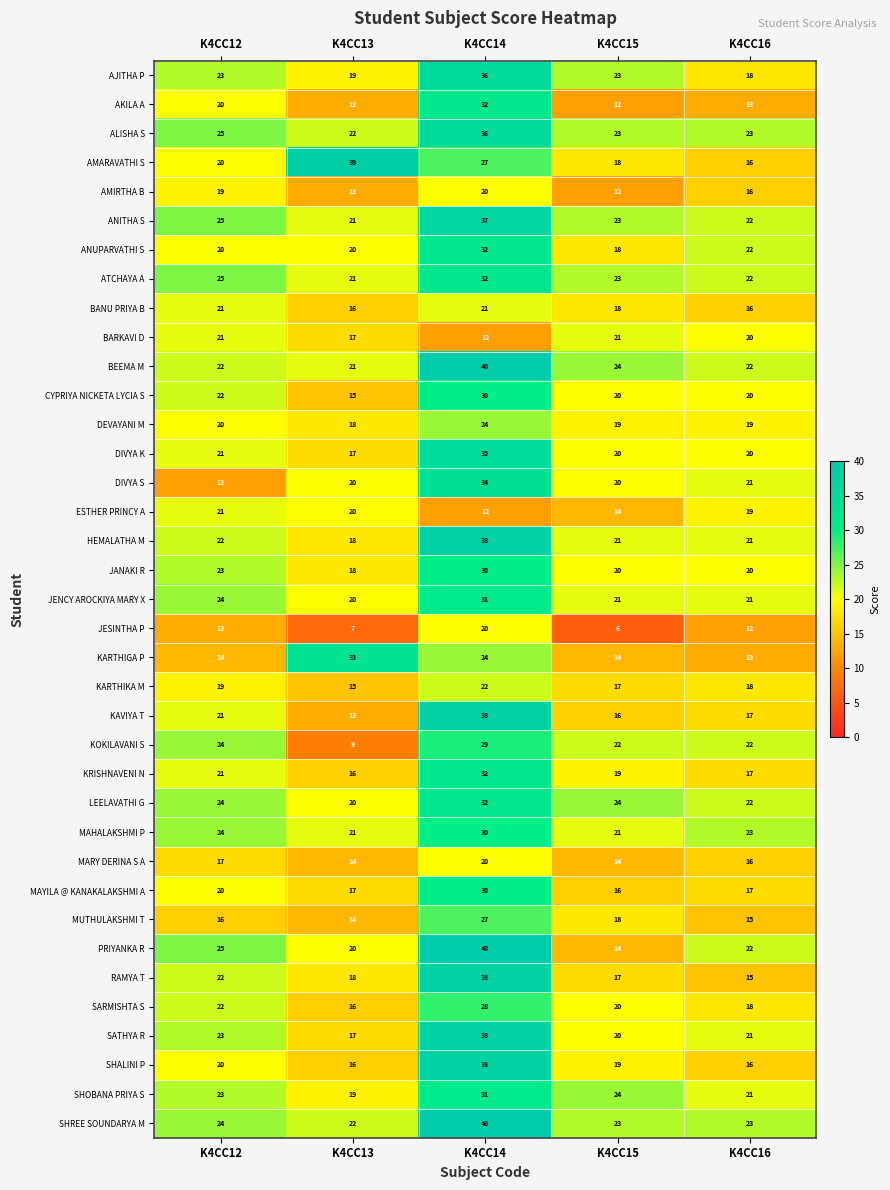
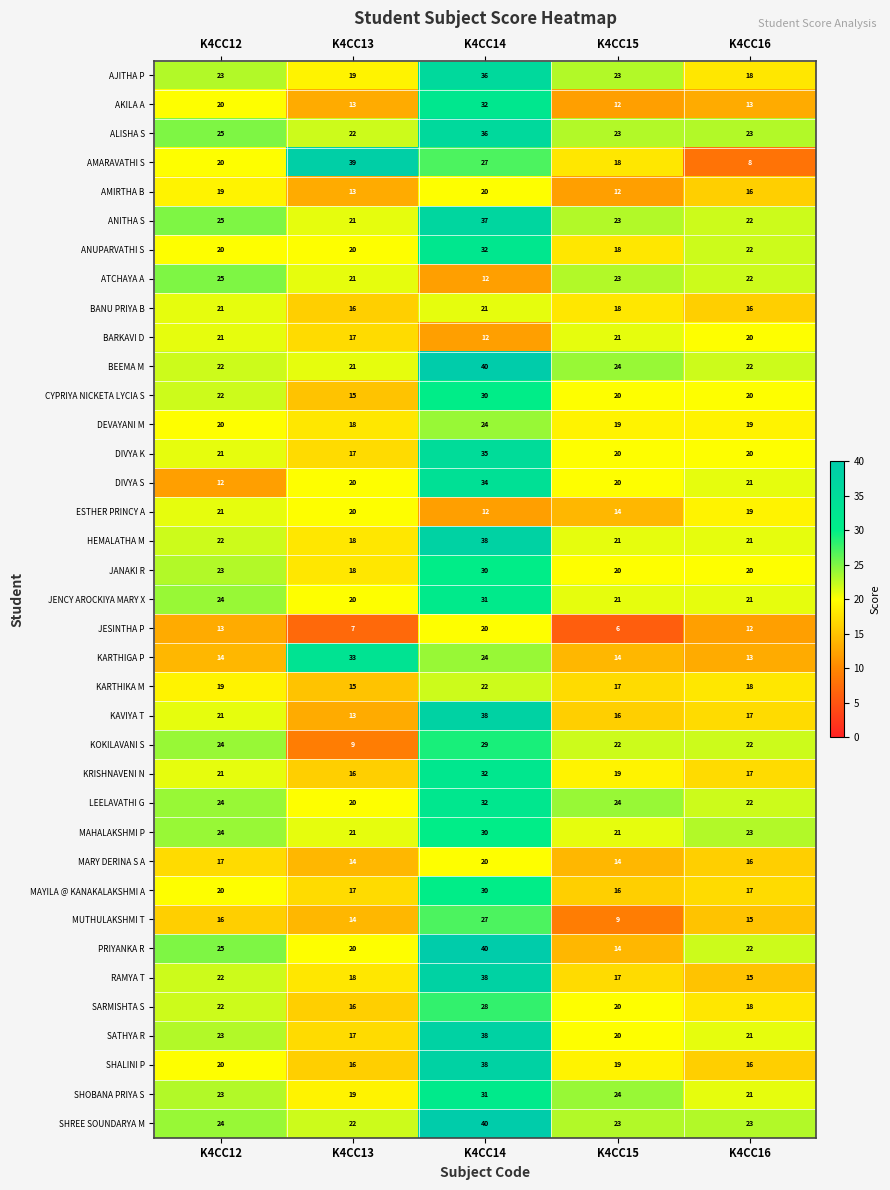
AMARAVATHI S, K4CC16: 16 -> 8
ATCHAYA A, K4CC14: 32 -> 12
MUTHULAKSHMI T, K4CC15: 18 -> 9
